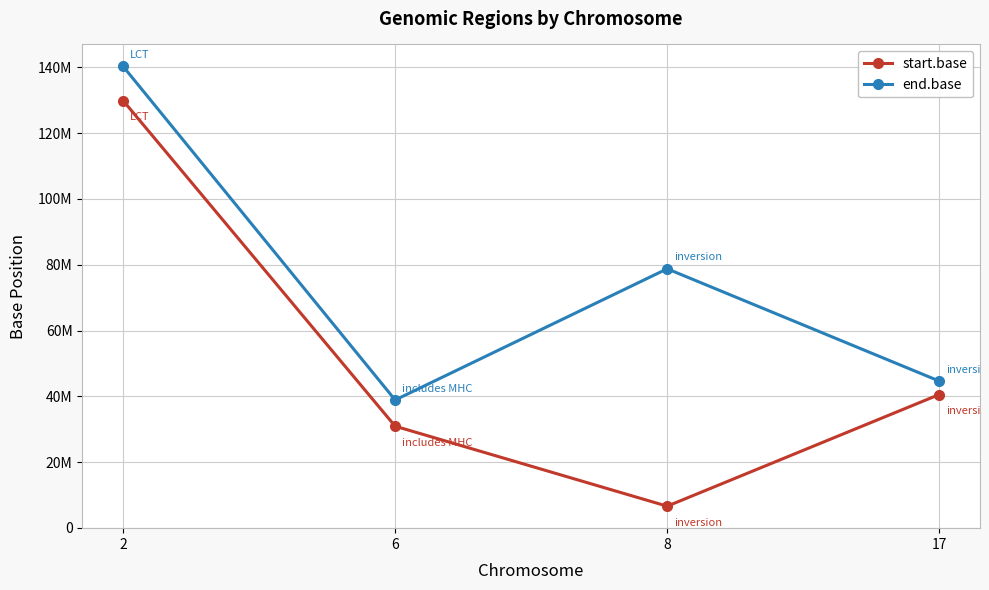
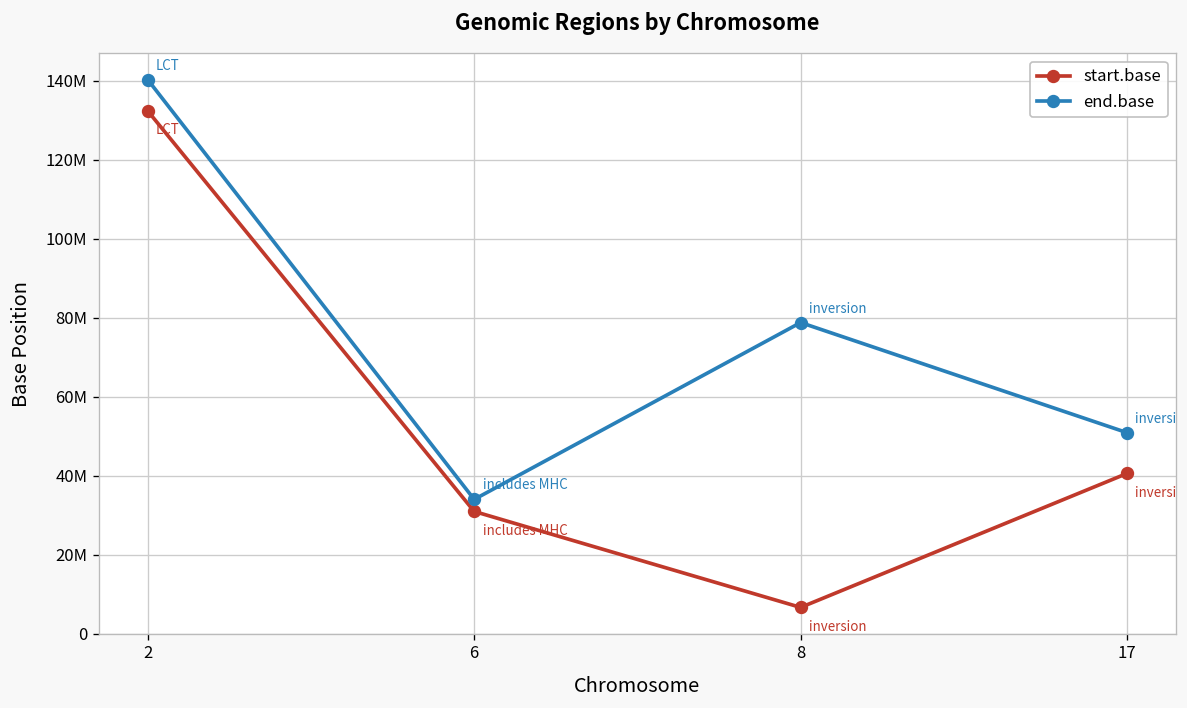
start.base, 2: 130000000 -> 132000000
end.base, 6: 39000000 -> 34000000
end.base, 17: 45000000 -> 51000000
